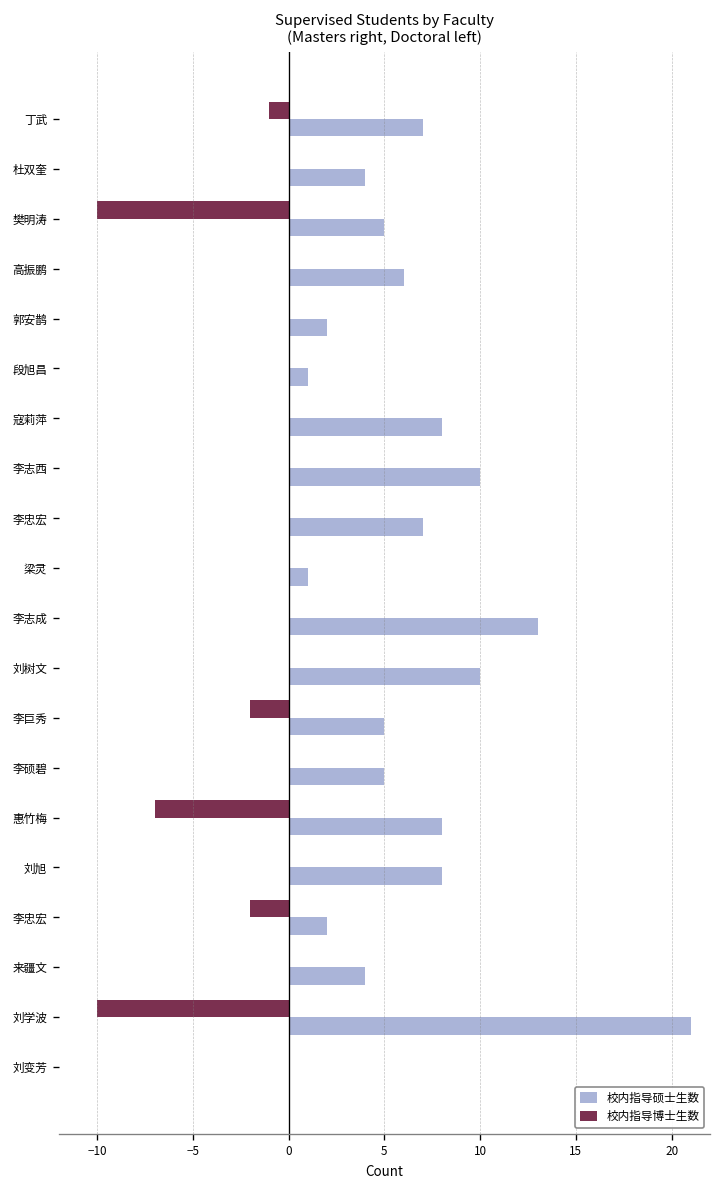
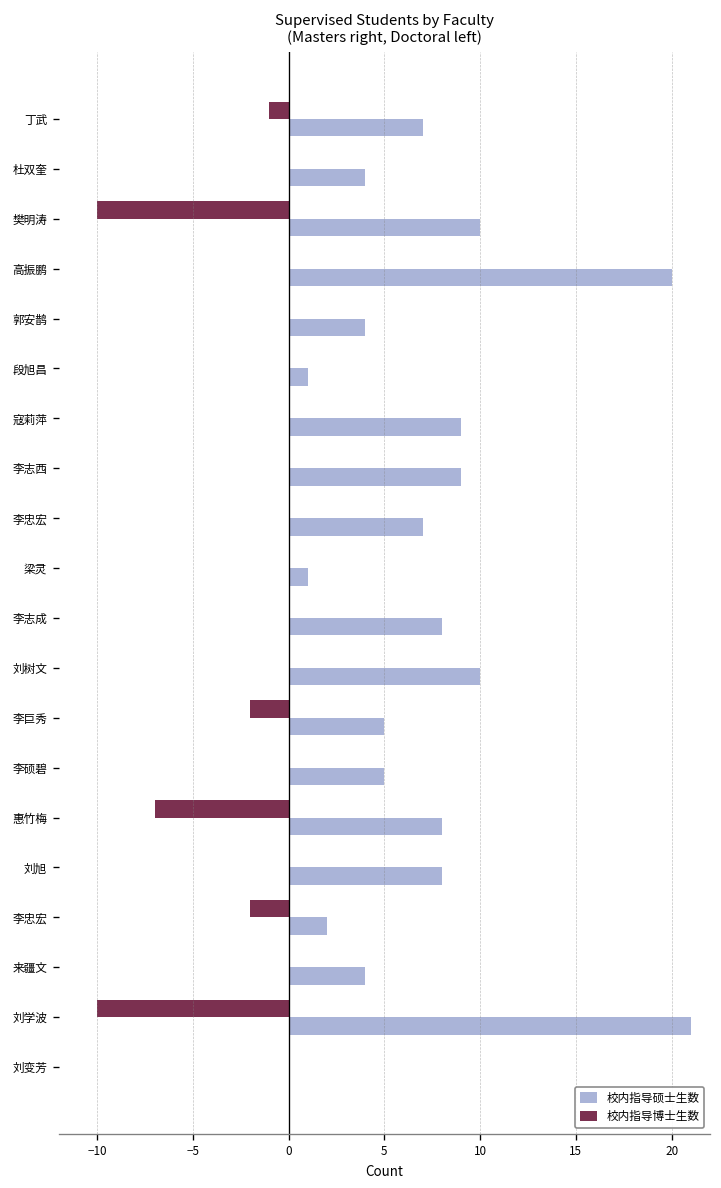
校内指导硕士生数, 樊明涛: 5 -> 10
校内指导硕士生数, 高振鹏: 6 -> 20
校内指导硕士生数, 郭安鹊: 2 -> 4
校内指导硕士生数, 寇莉萍: 8 -> 9
校内指导硕士生数, 李志西: 10 -> 9
校内指导硕士生数, 李志成: 13 -> 8
